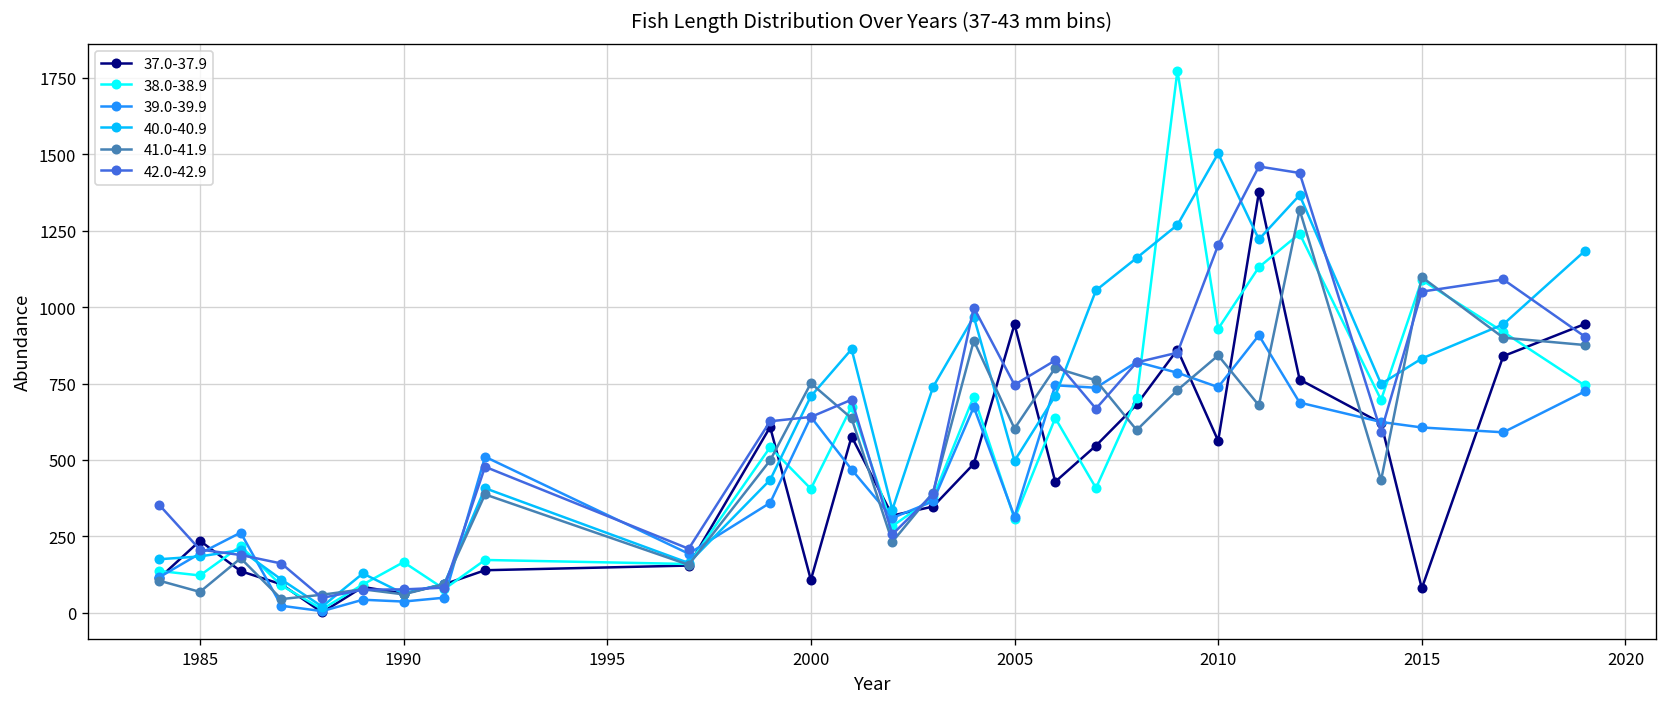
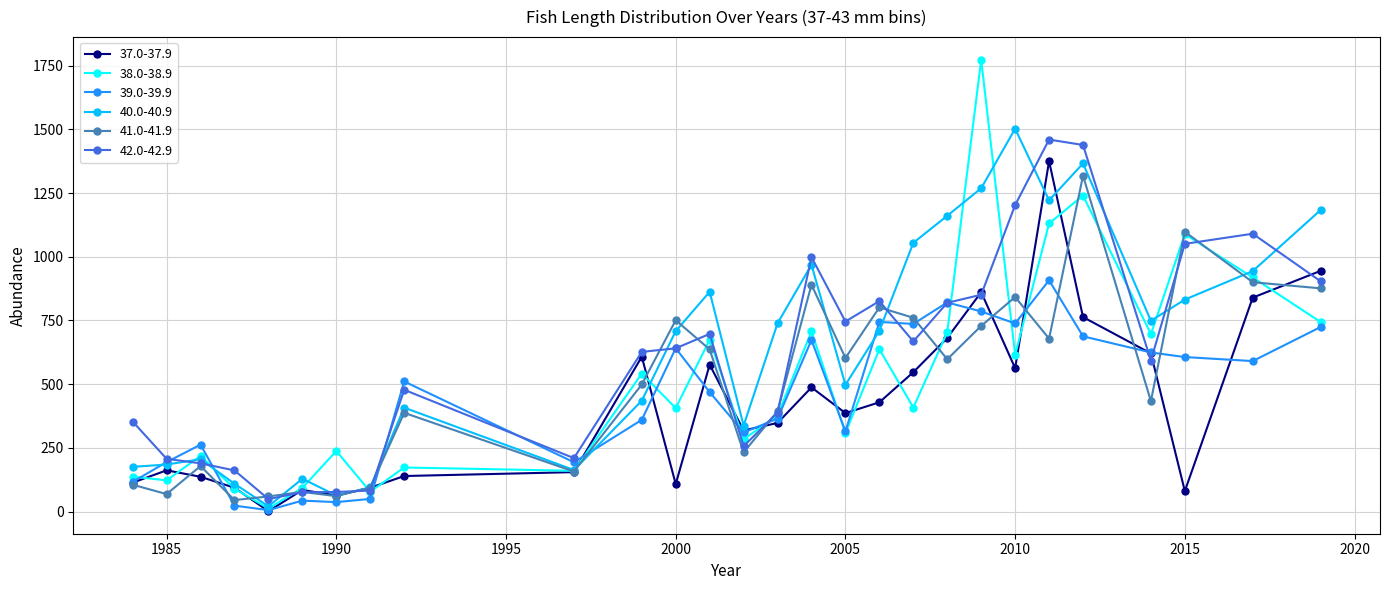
37.0-37.9, 1985: 240 -> 160
38.0-38.9, 1990: 170 -> 240
37.0-37.9, 2005: 940 -> 390
38.0-38.9, 2010: 930 -> 620
